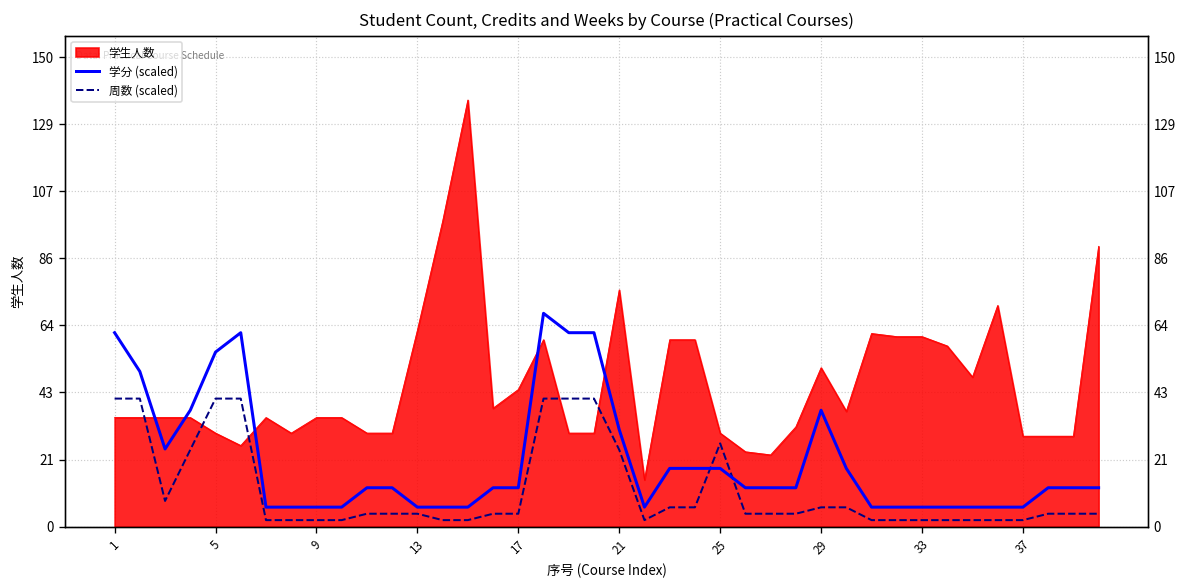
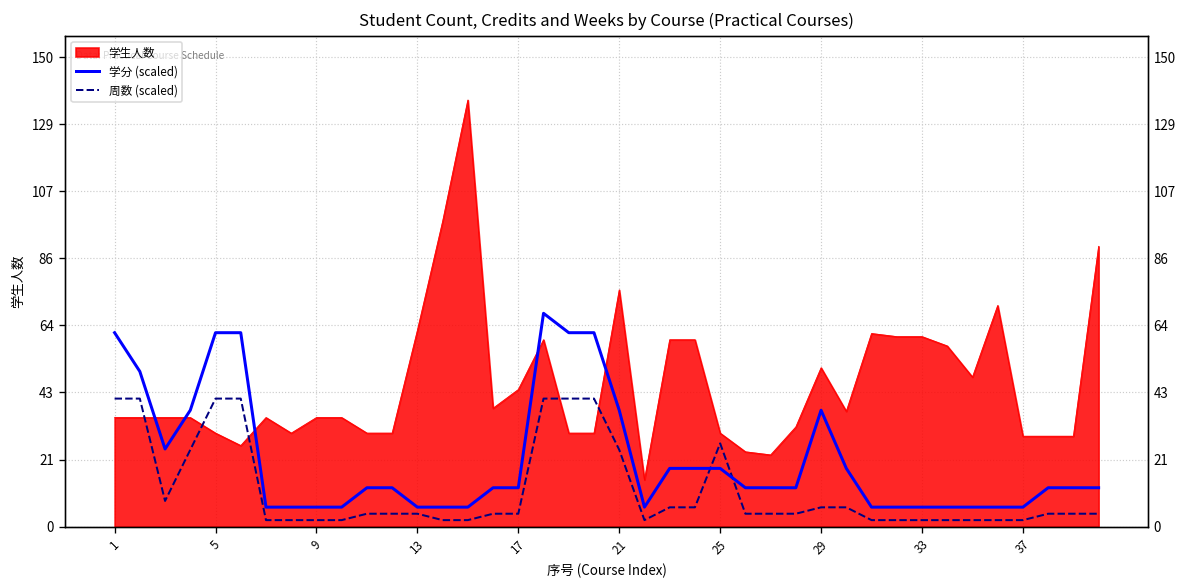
学分 (scaled), 5: 56 -> 62
学分 (scaled), 21: 31 -> 37
